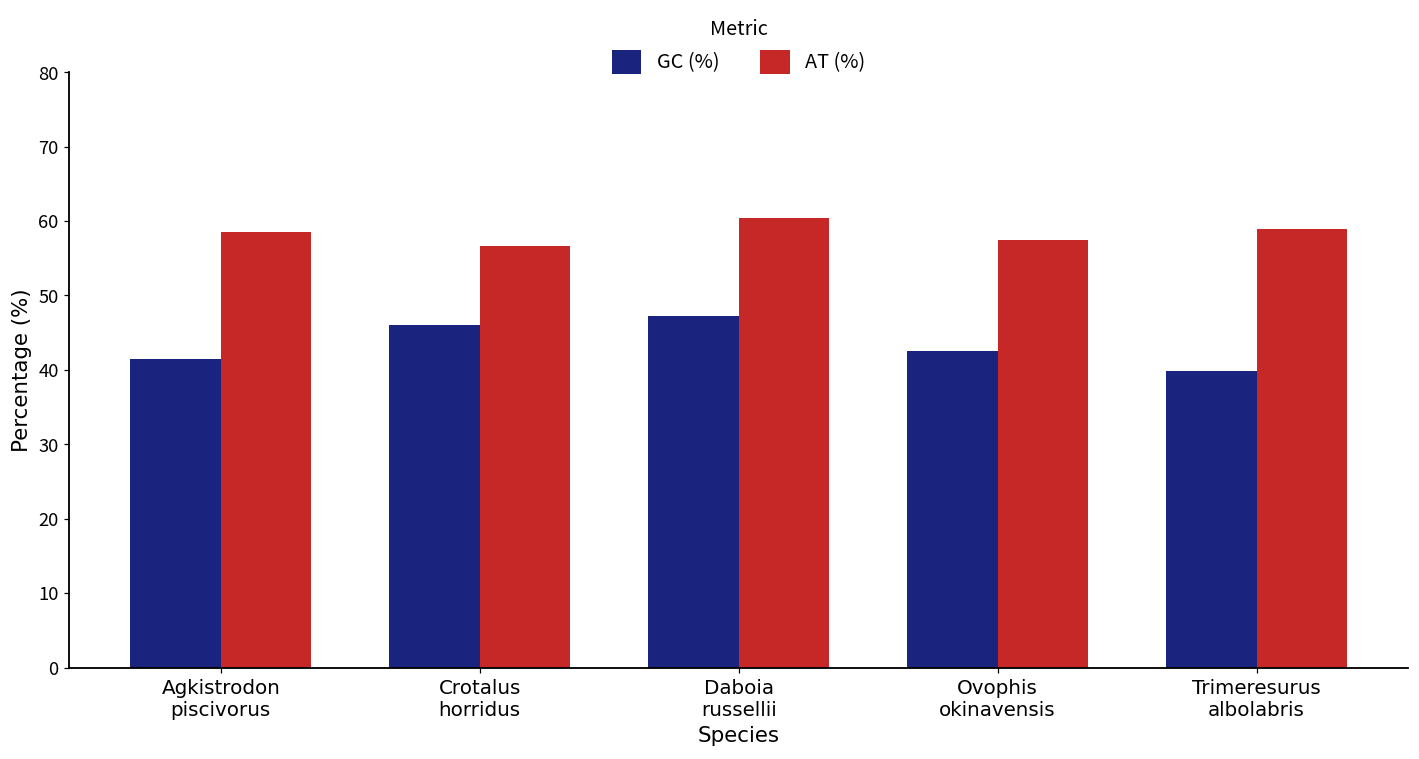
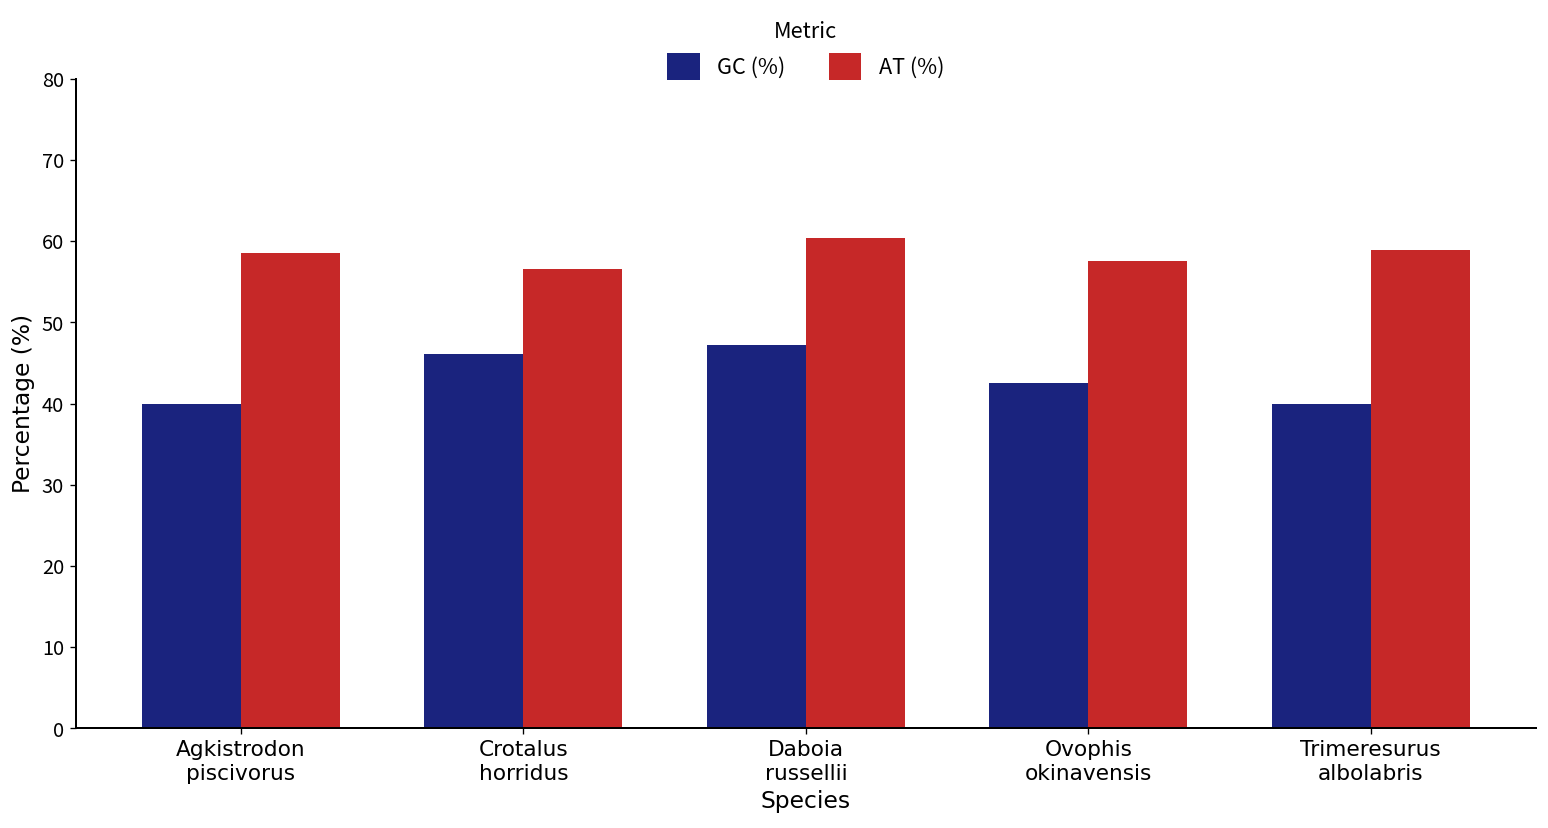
GC (%), Agkistrodon piscivorus: 42 -> 40
